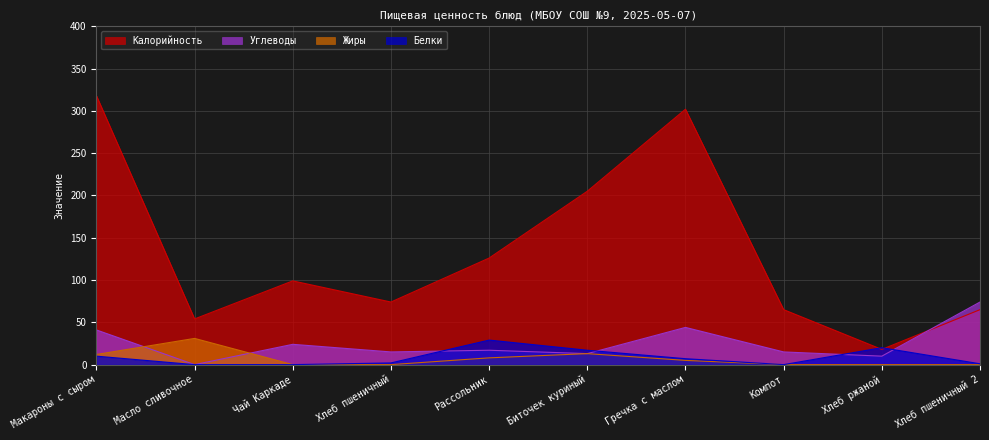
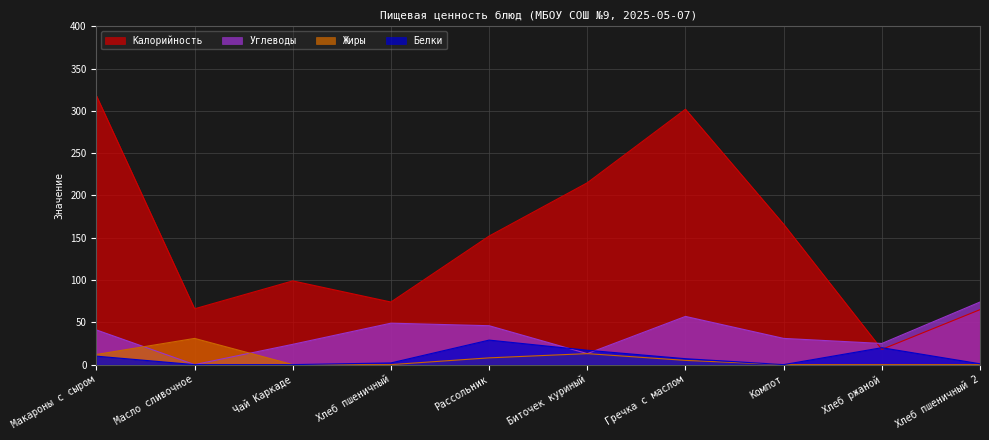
Калорийность, Масло сливочное: 50 -> 70
Углеводы, Хлеб пшеничный: 20 -> 50
Калорийность, Рассольник: 130 -> 150
Углеводы, Рассольник: 20 -> 50
Калорийность, Биточек куриный: 210 -> 220
Углеводы, Гречка с маслом: 40 -> 60
Калорийность, Компот: 70 -> 170
Углеводы, Компот: 20 -> 30
Углеводы, Хлеб ржаной: 10 -> 30
